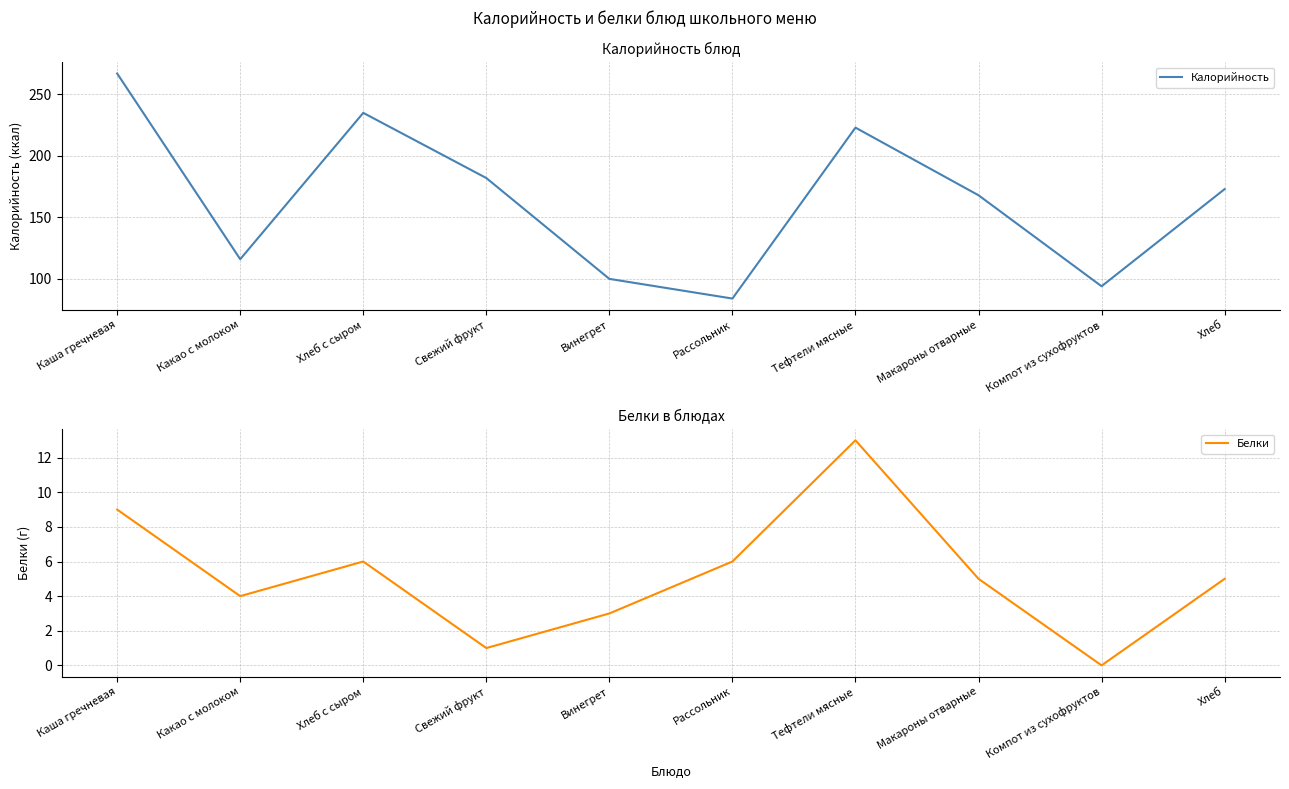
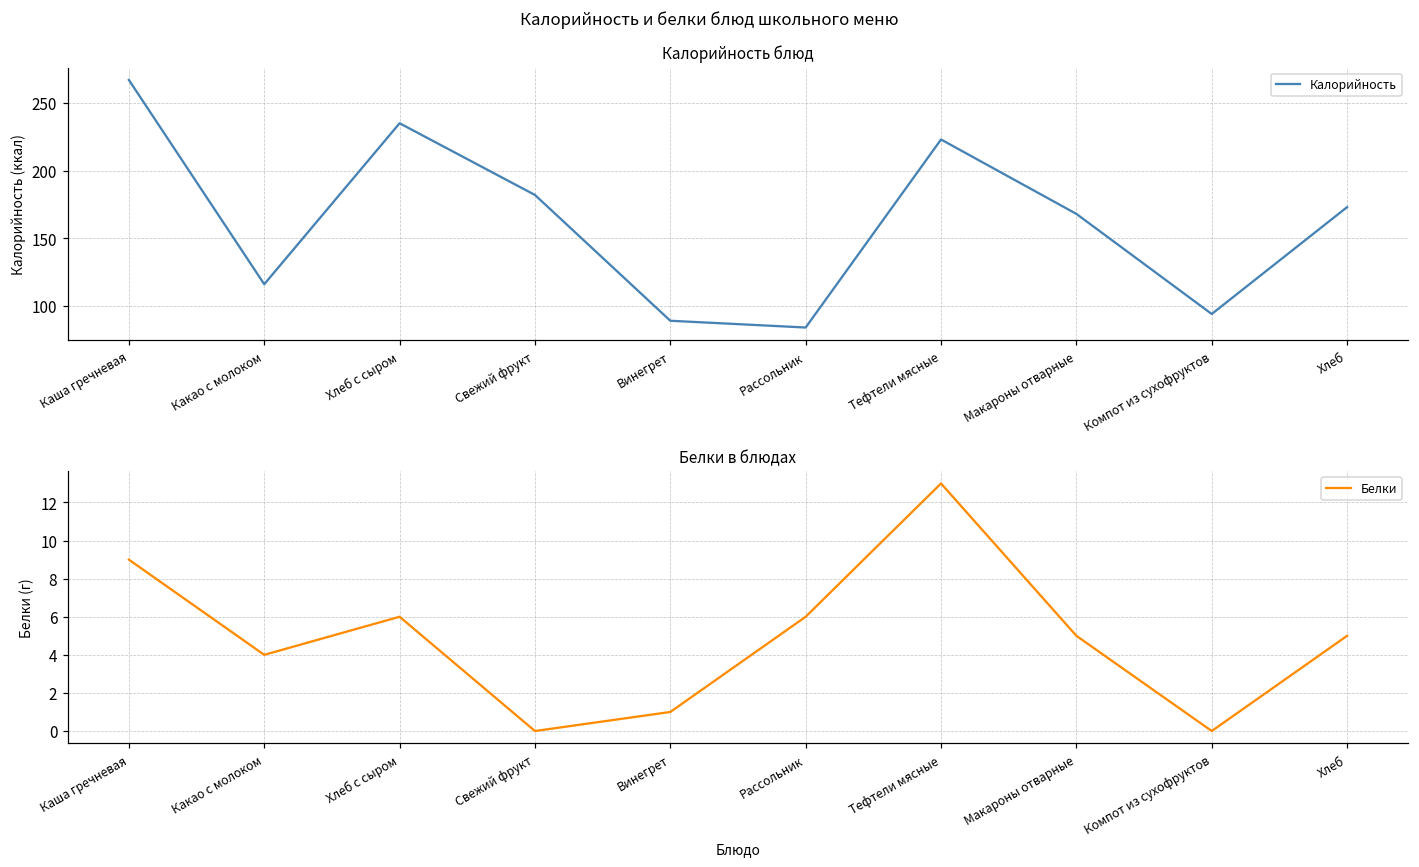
Калорийность блюд, Винегрет: 100 -> 89
Белки в блюдах, Свежий фрукт: 1 -> 0
Белки в блюдах, Винегрет: 3 -> 1
